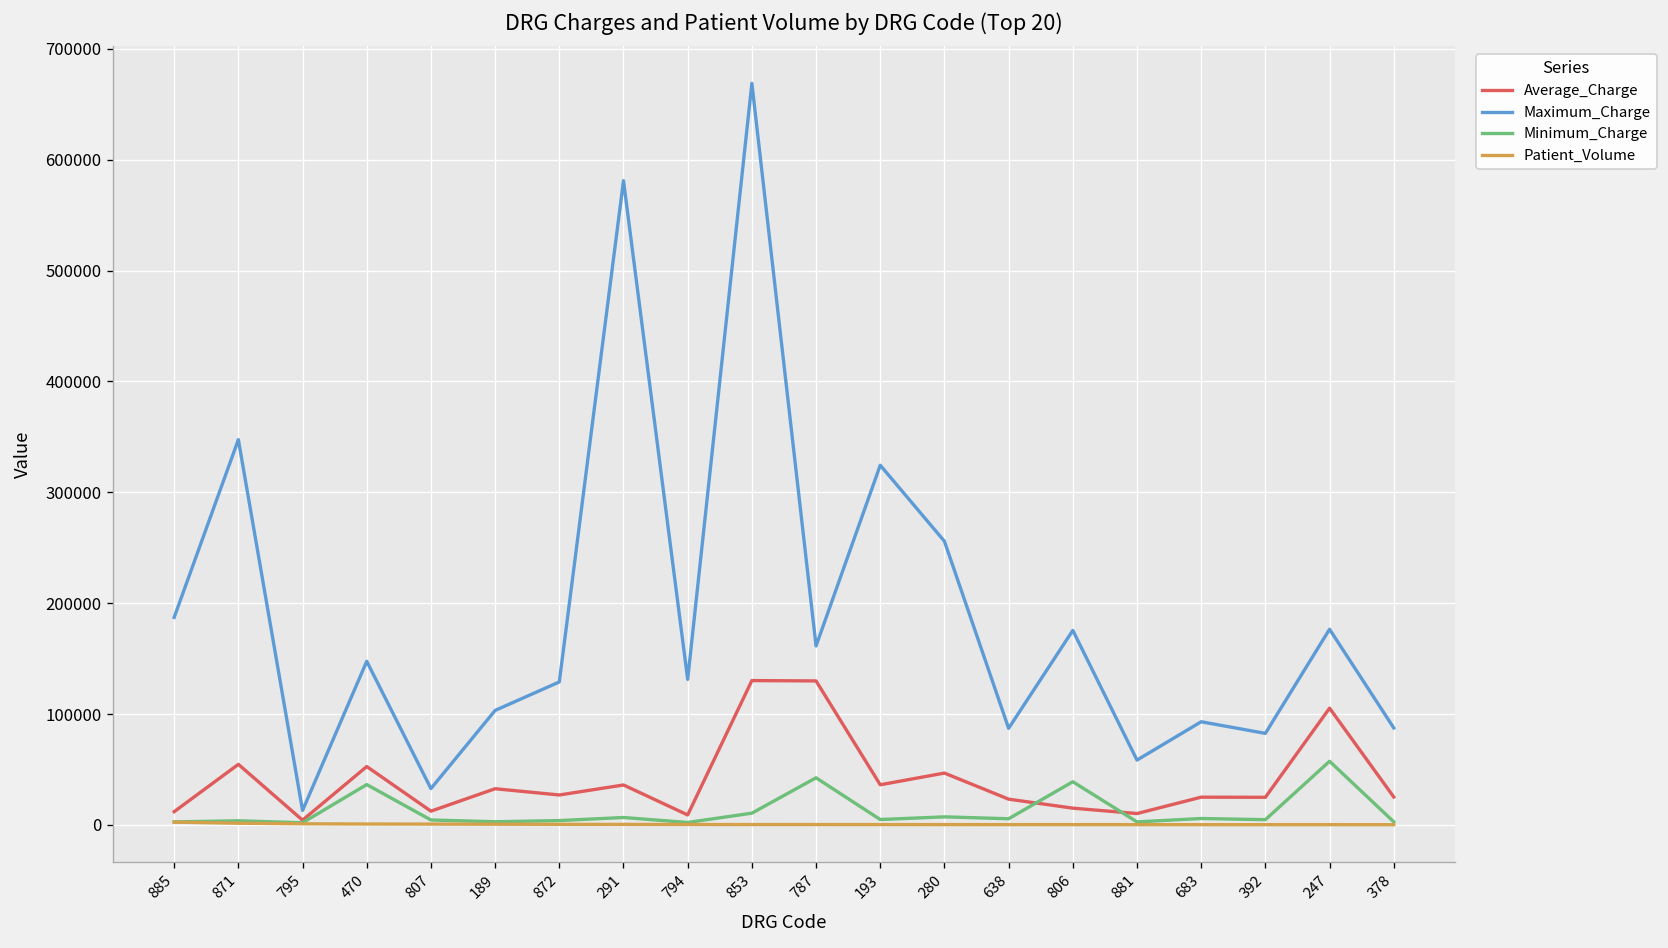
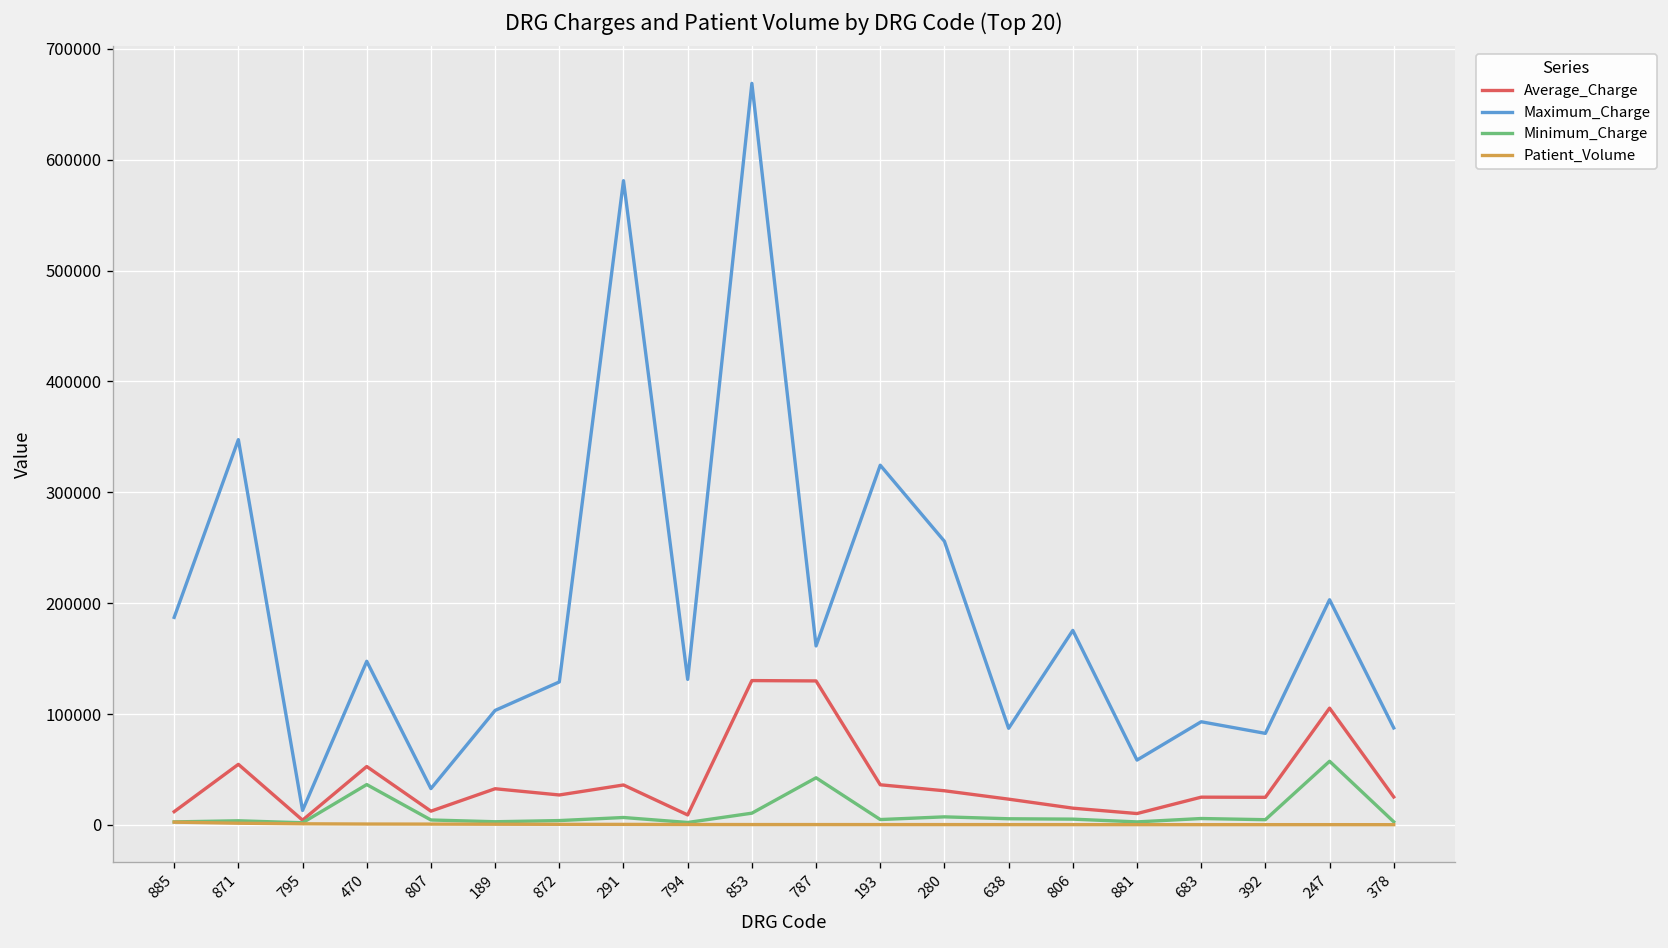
Average_Charge, 280: 50000 -> 30000
Minimum_Charge, 806: 40000 -> 10000
Maximum_Charge, 247: 180000 -> 200000
